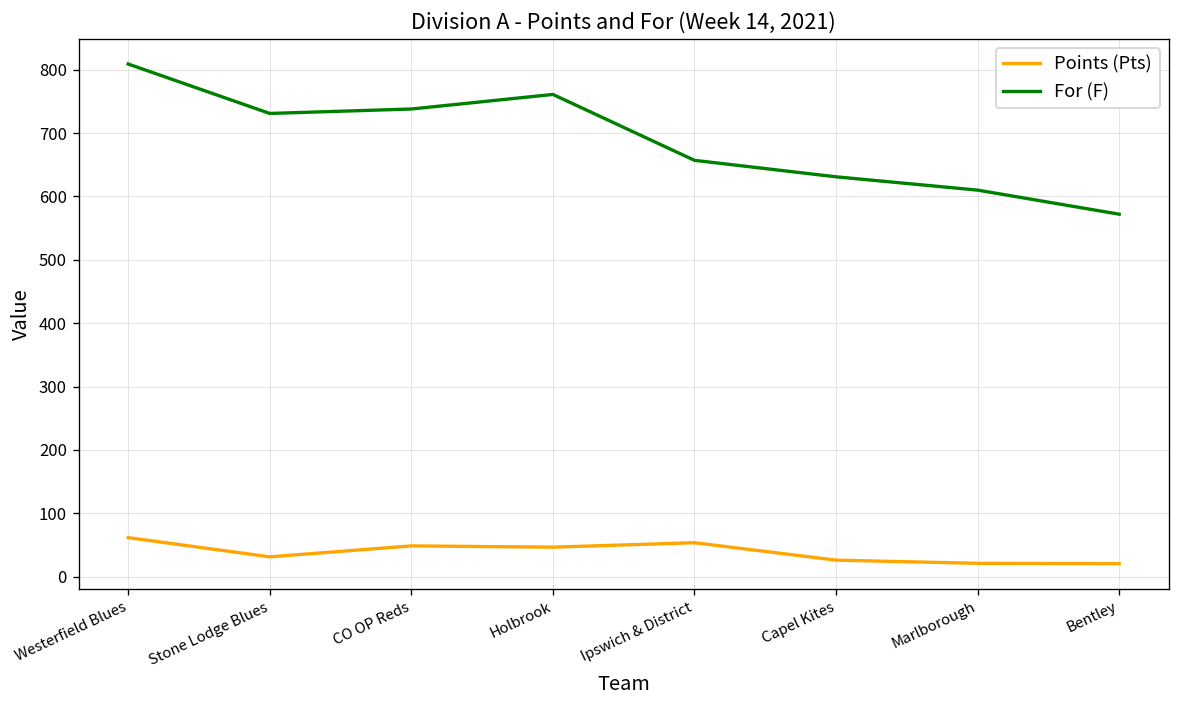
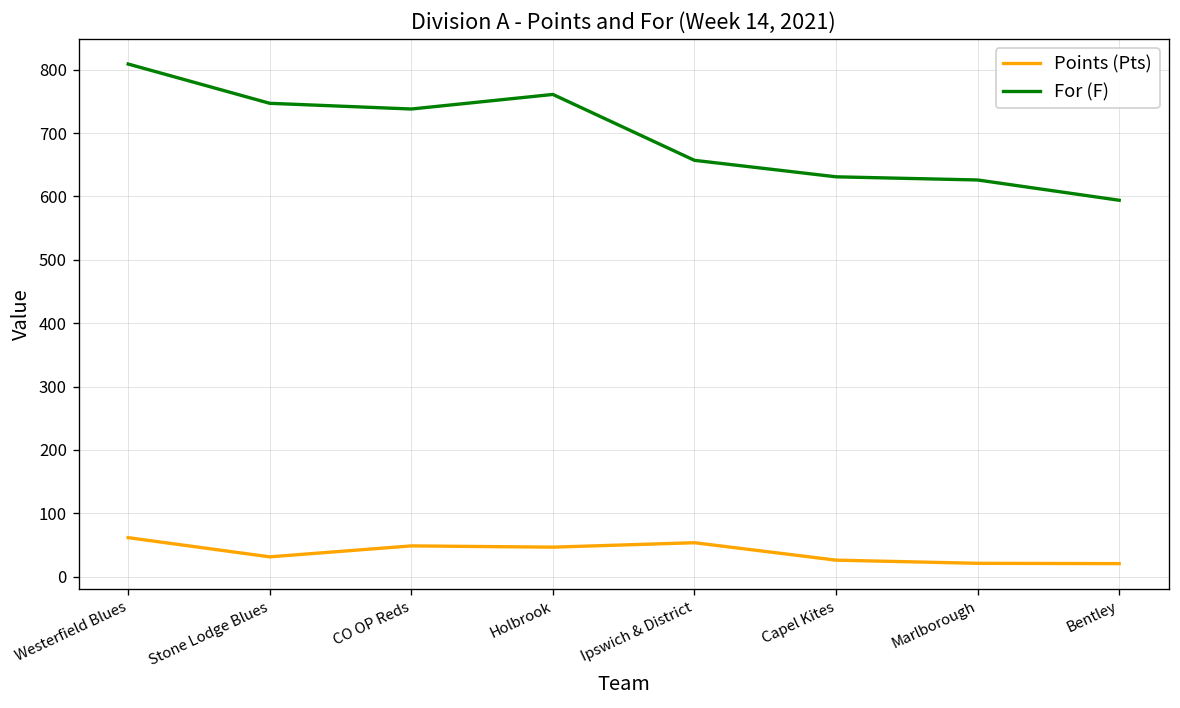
For (F), Stone Lodge Blues: 730 -> 750
For (F), Marlborough: 610 -> 630
For (F), Bentley: 570 -> 590
